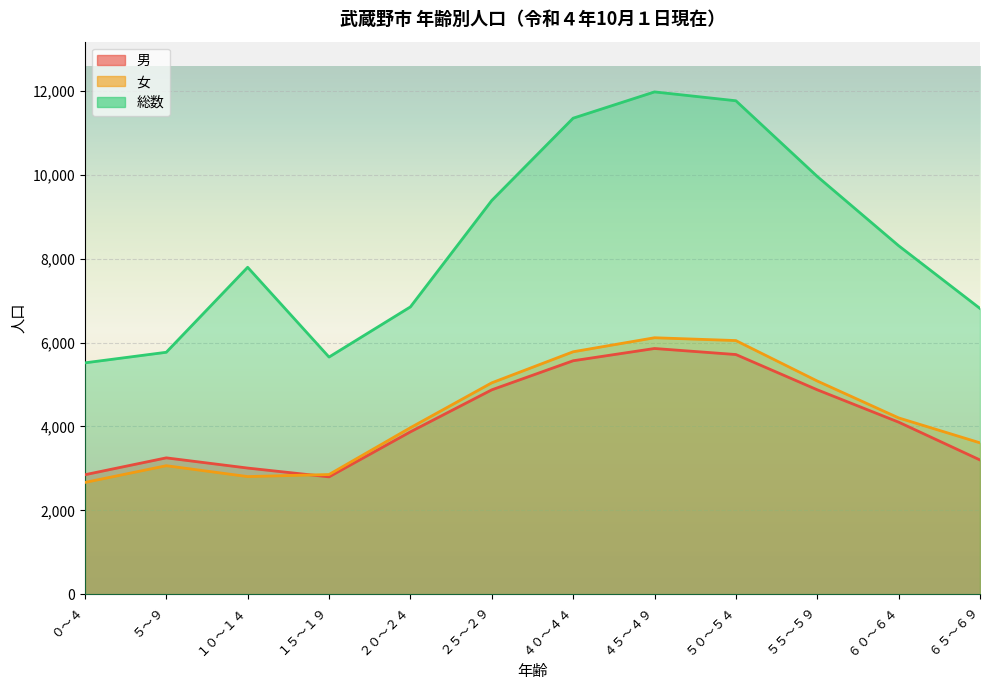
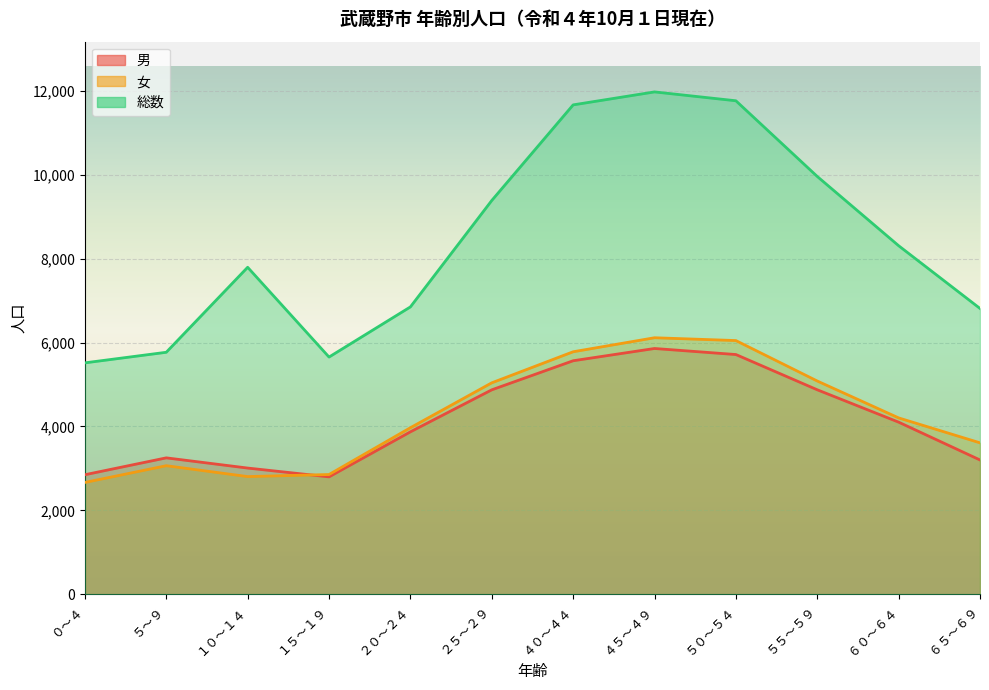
総数, ４０～４４: 11,300 -> 11,700
